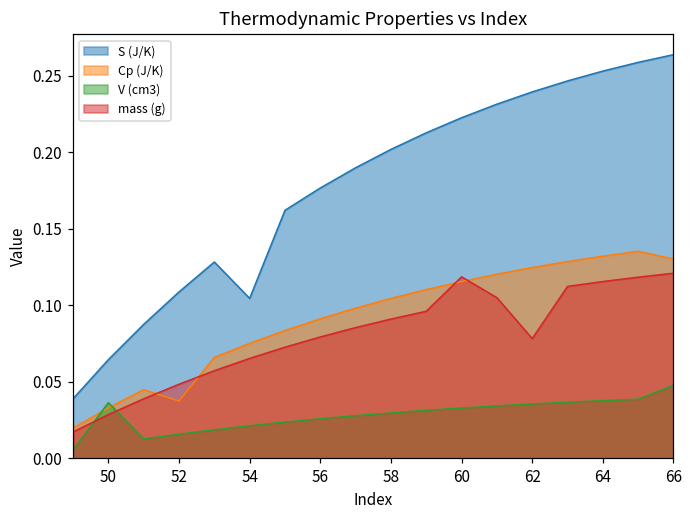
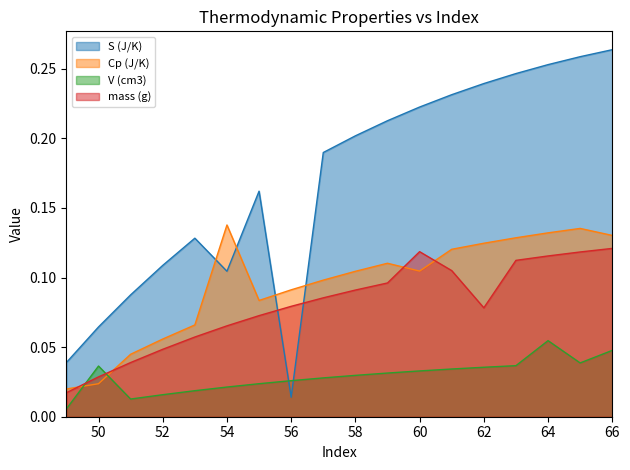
Cp (J/K), 50: 0.033 -> 0.024
Cp (J/K), 52: 0.037 -> 0.056
Cp (J/K), 54: 0.075 -> 0.138
S (J/K), 56: 0.177 -> 0.014
Cp (J/K), 60: 0.116 -> 0.105
V (cm3), 64: 0.038 -> 0.055
